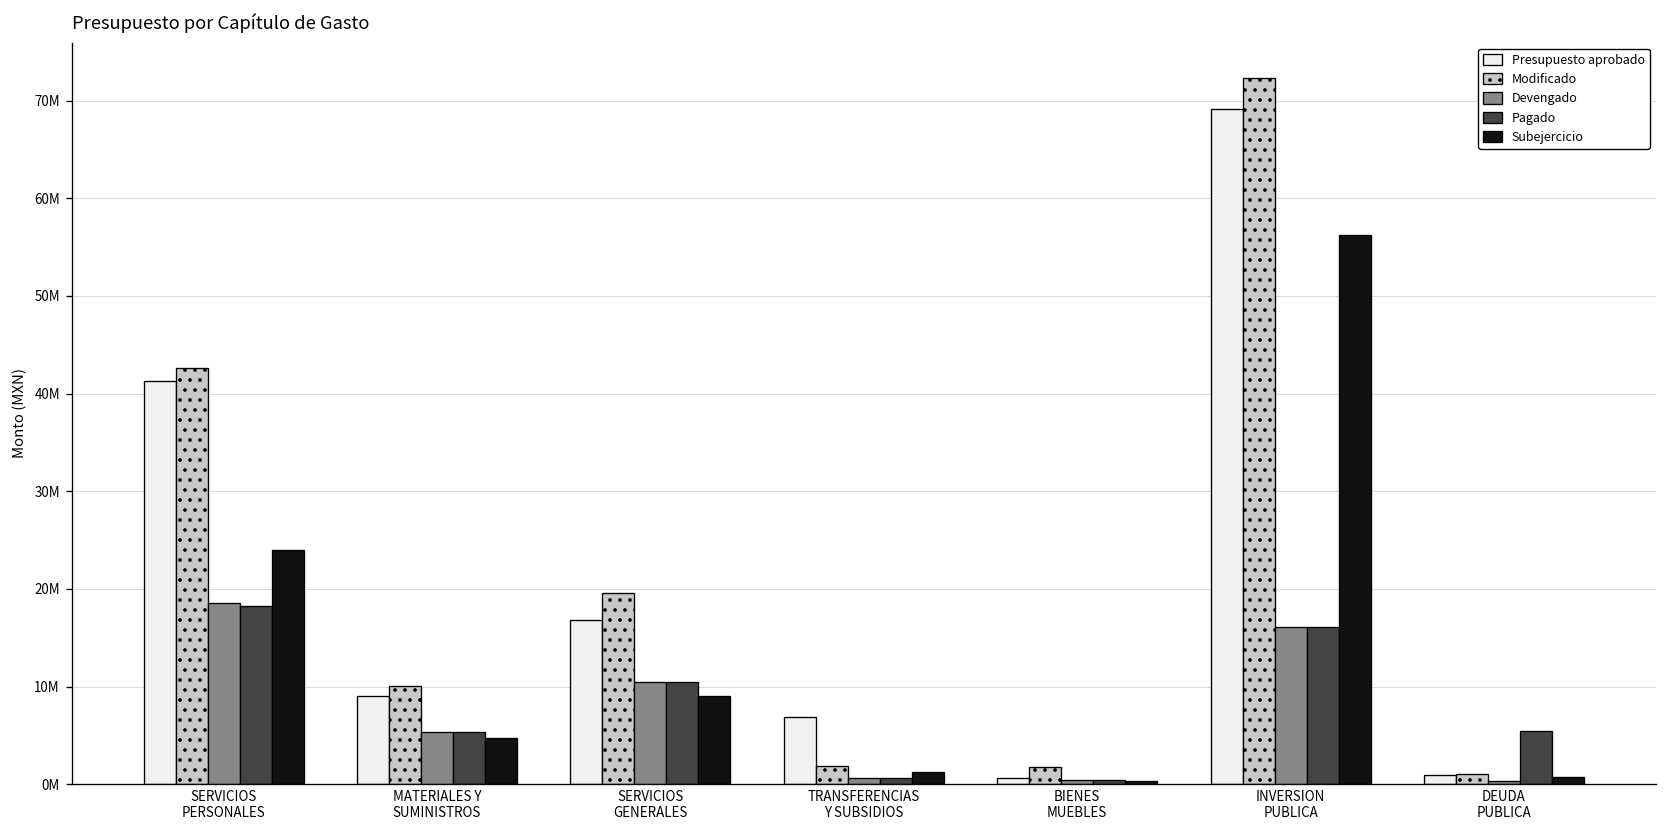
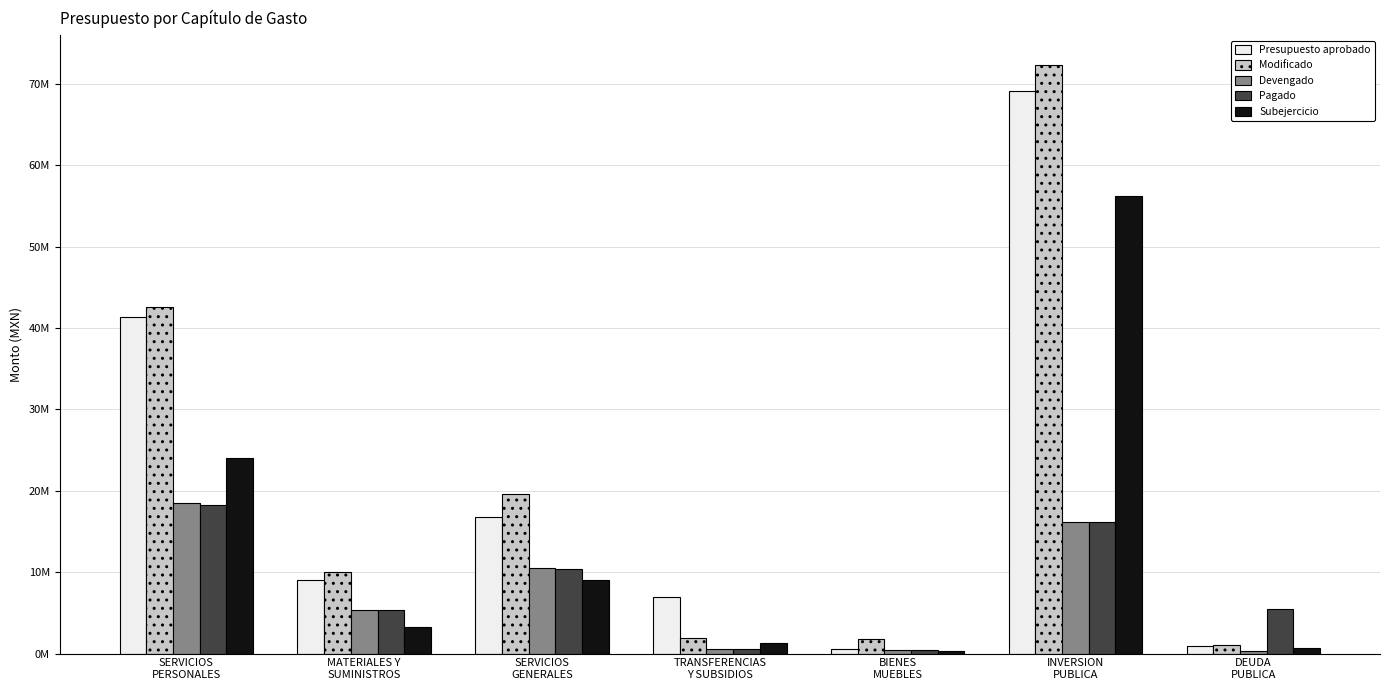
Subejercicio, MATERIALES Y SUMINISTROS: 5000000 -> 3000000
